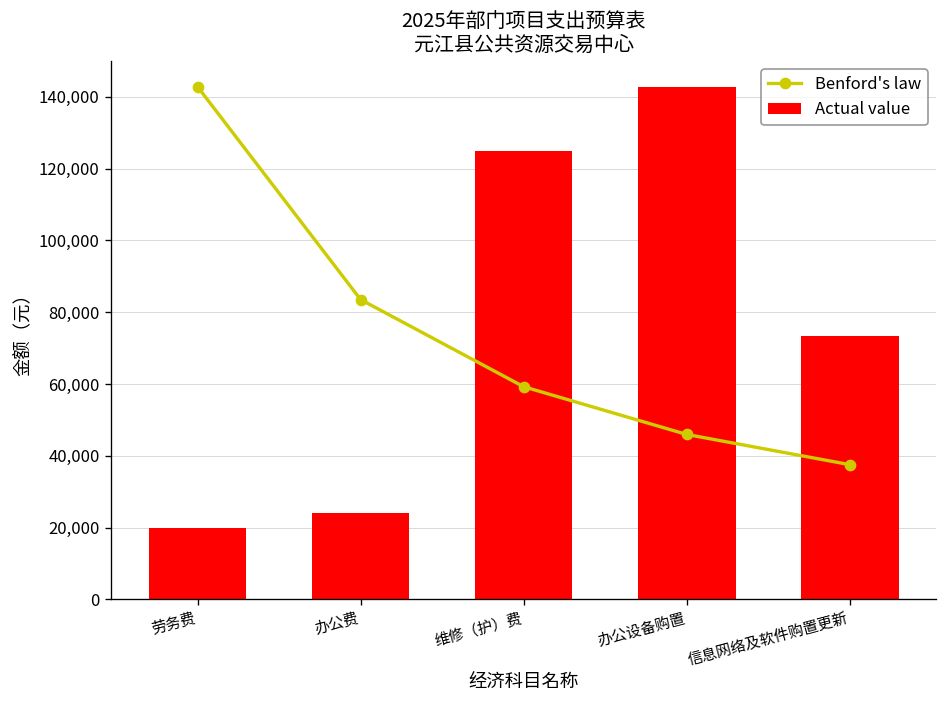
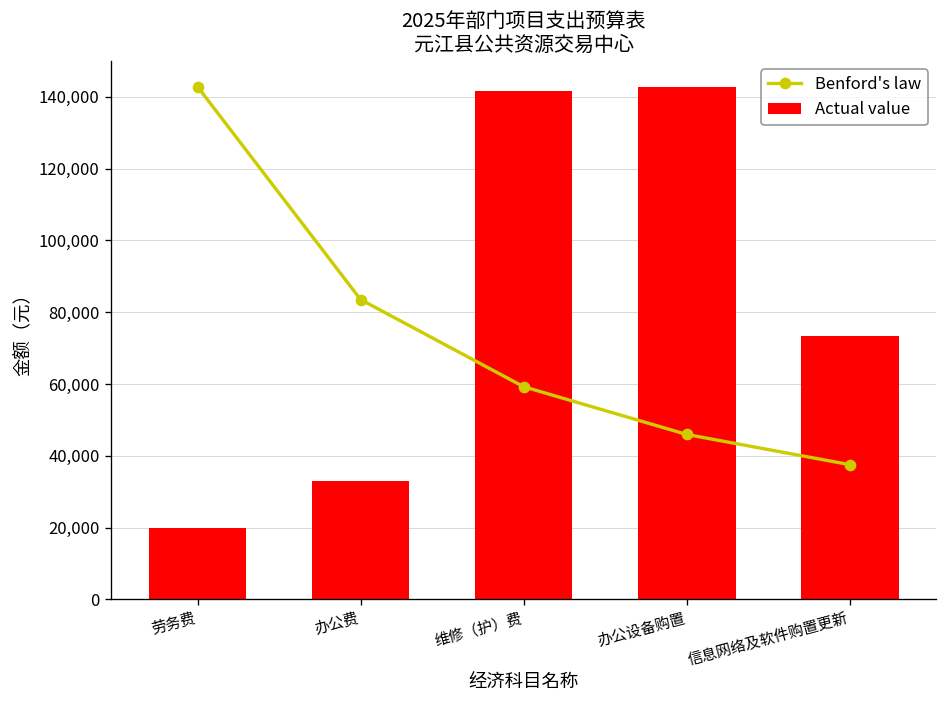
Actual value, 办公费: 24,000 -> 33,000
Actual value, 维修（护）费: 125,000 -> 142,000
